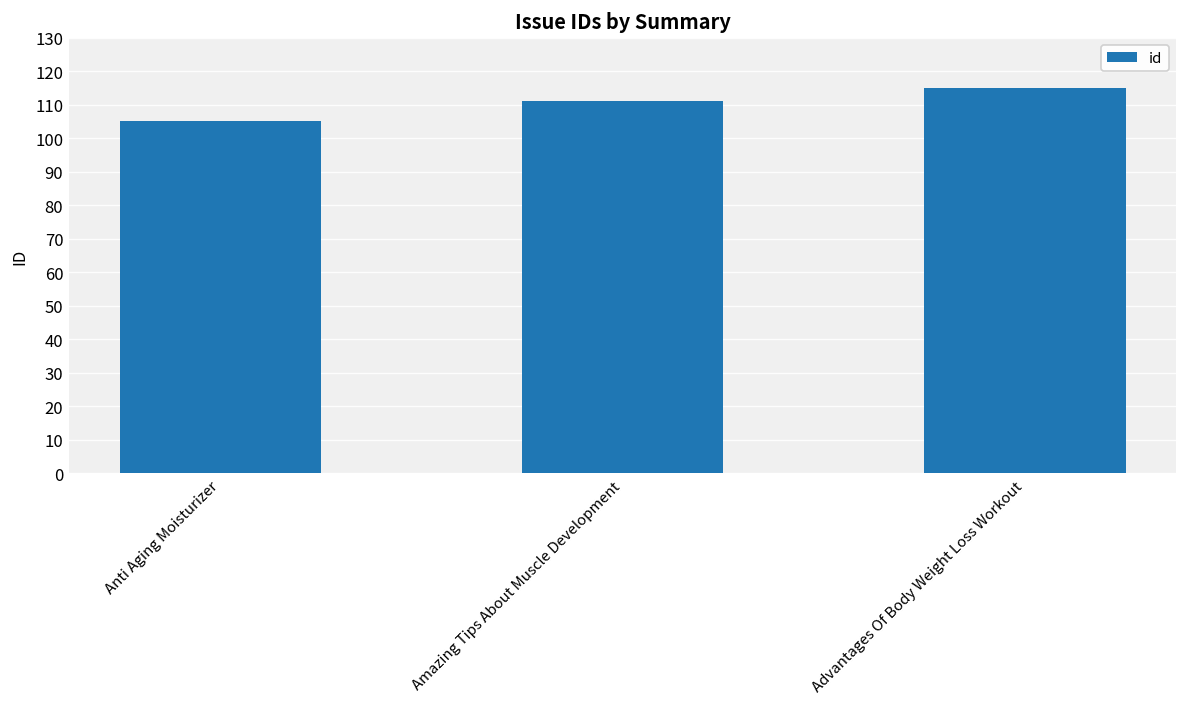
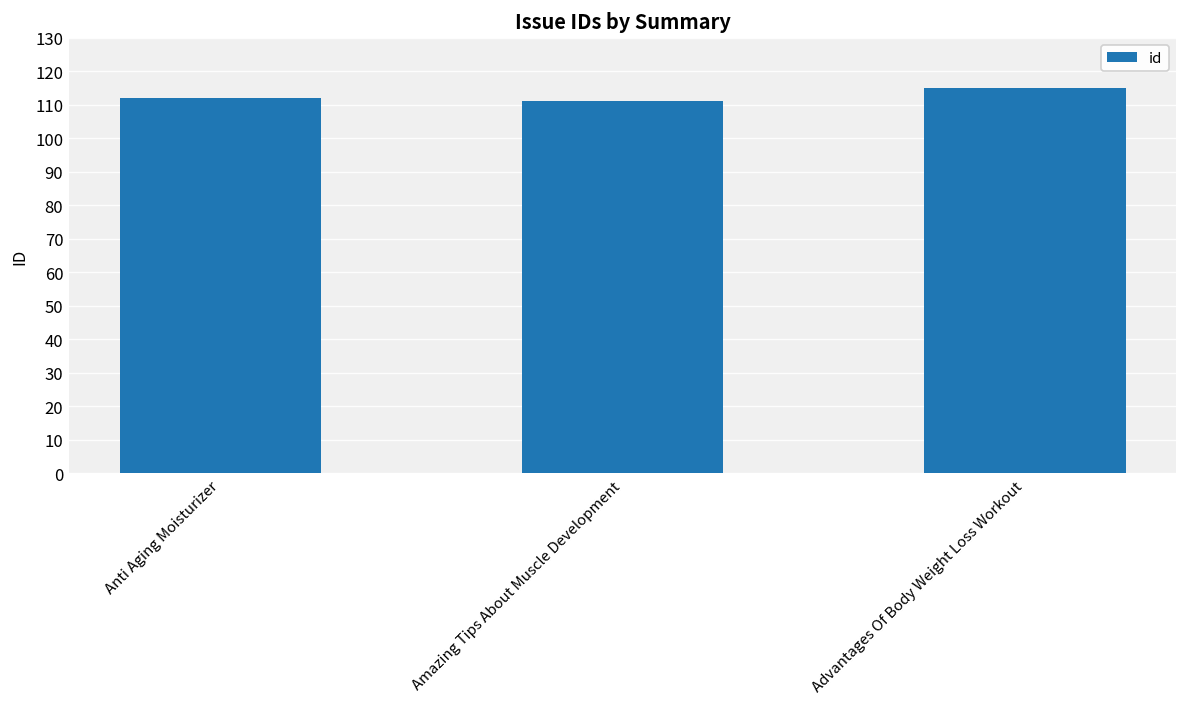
Anti Aging Moisturizer: 105 -> 112
